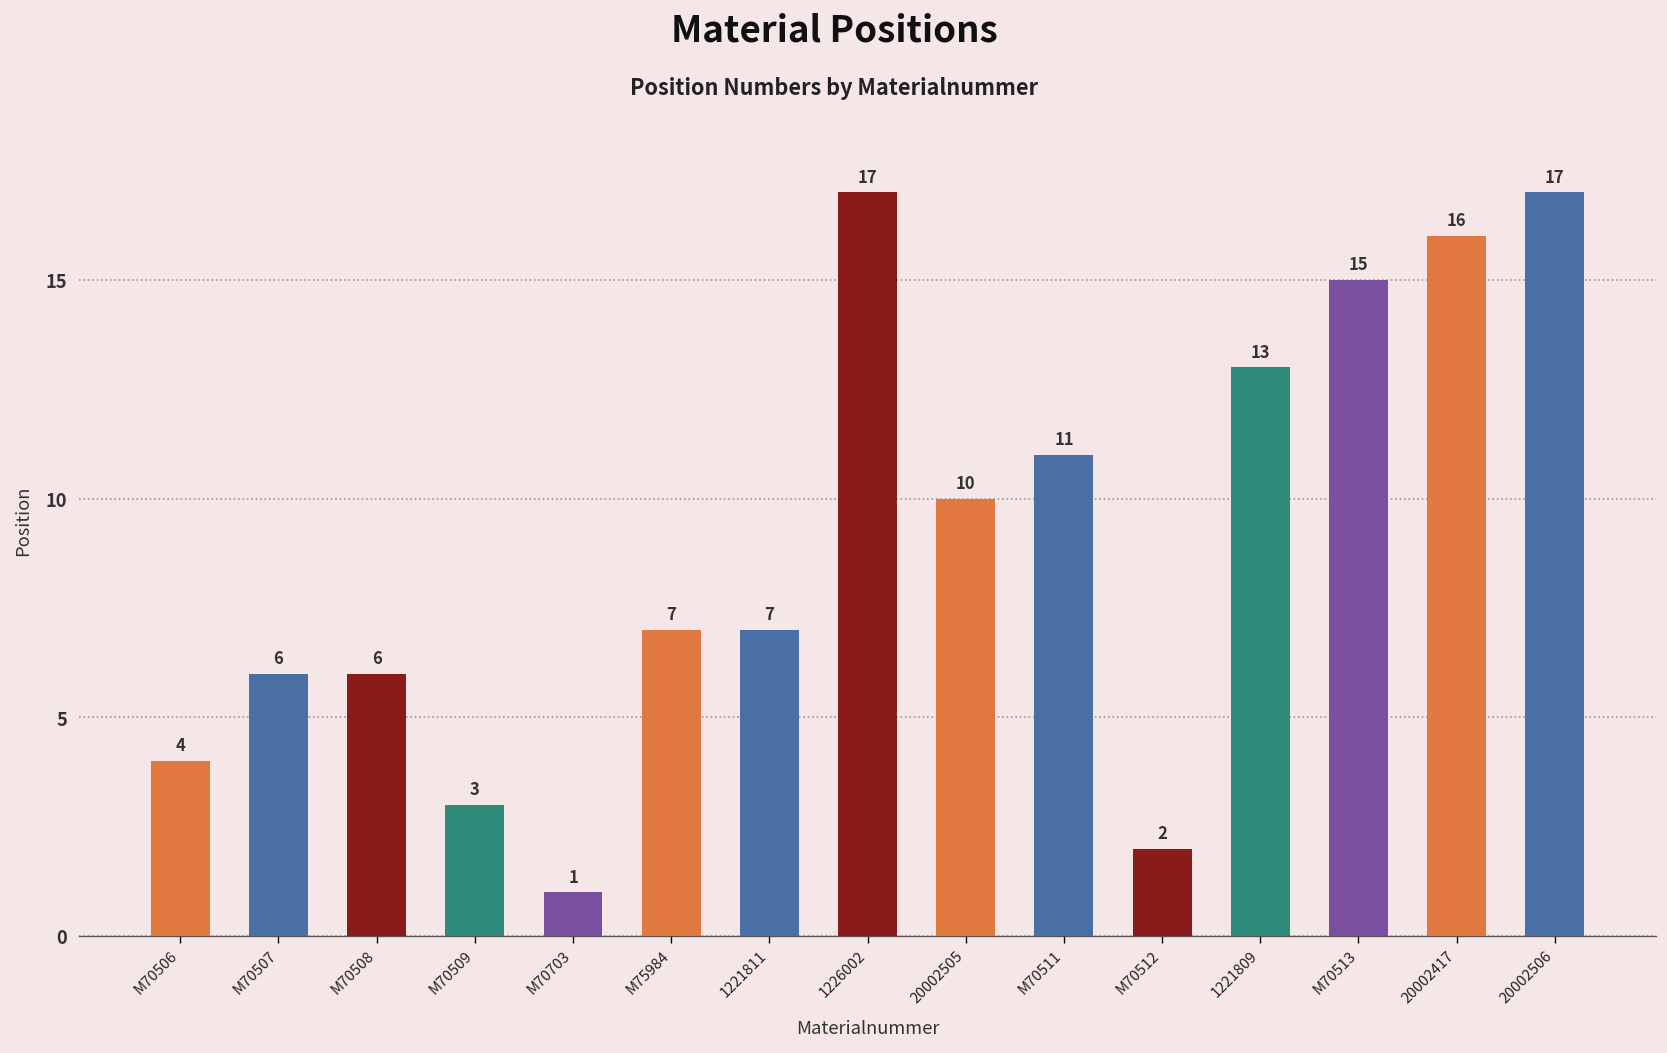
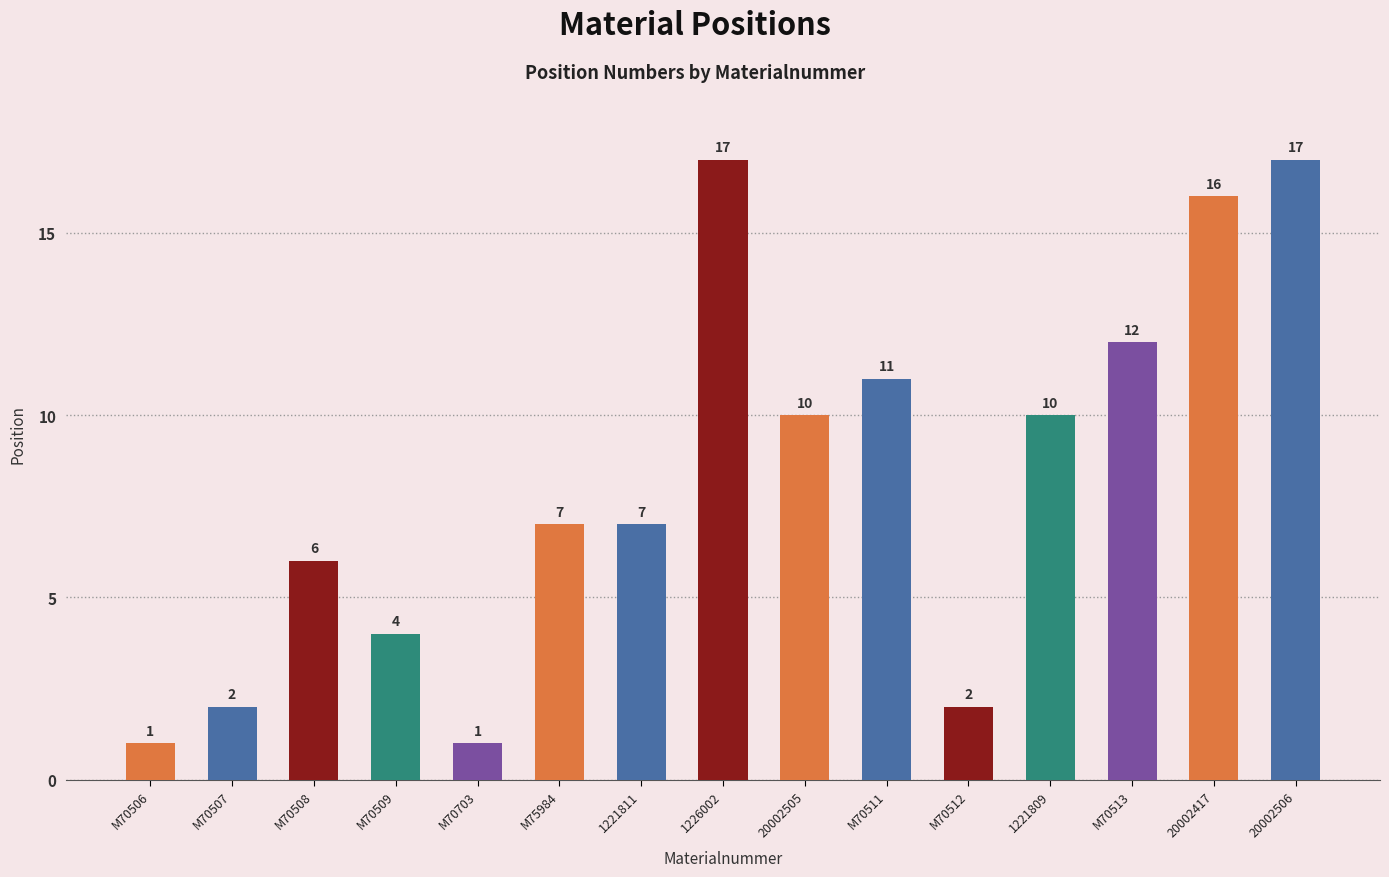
M70506: 4 -> 1
M70507: 6 -> 2
M70509: 3 -> 4
1221809: 13 -> 10
M70513: 15 -> 12
